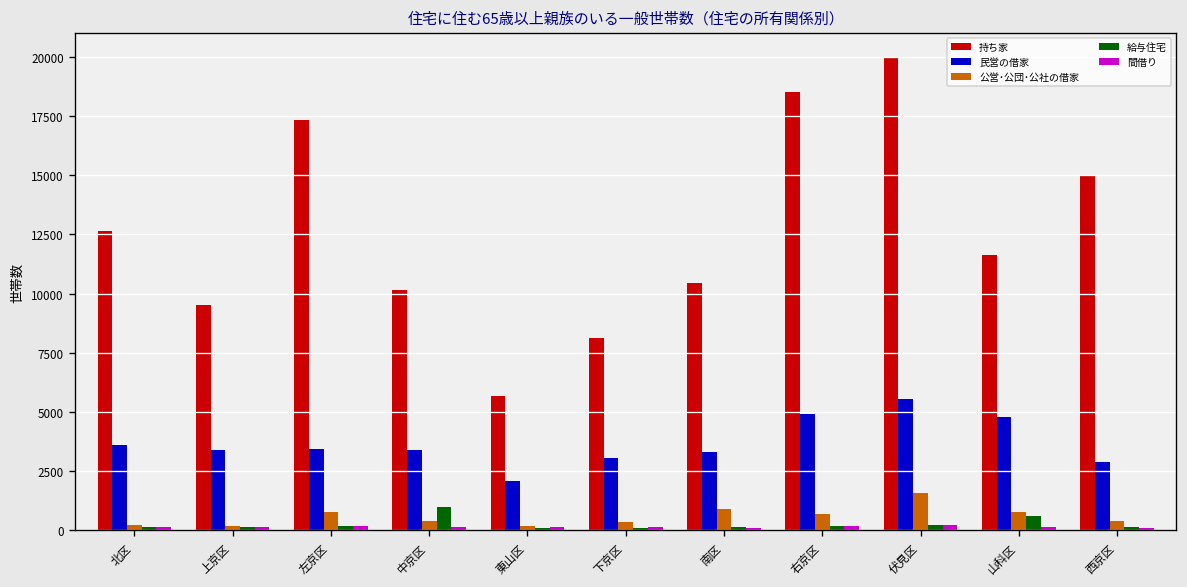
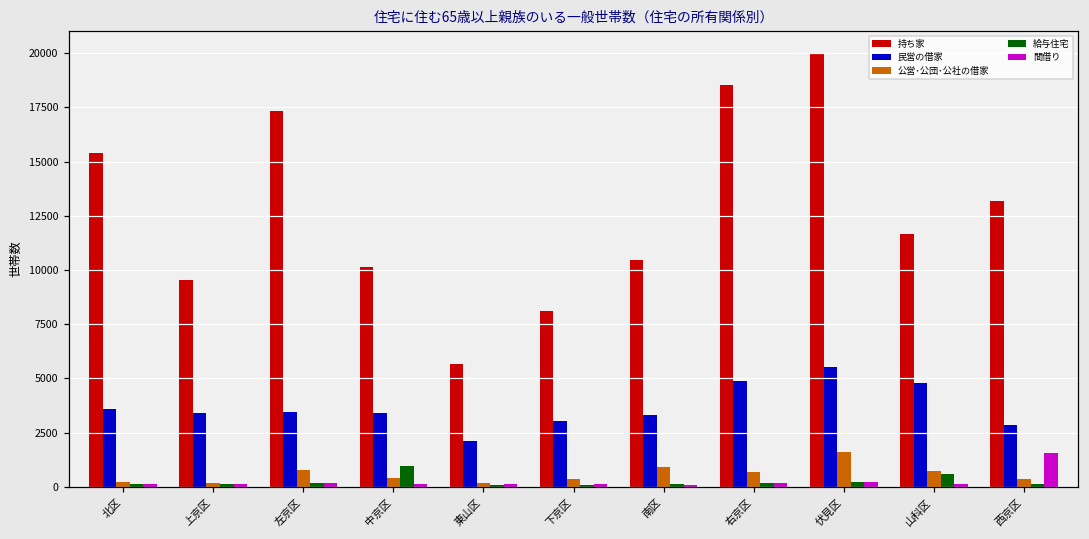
持ち家, 北区: 12600 -> 15400
持ち家, 西京区: 15000 -> 13200
間借り, 西京区: 100 -> 1500
